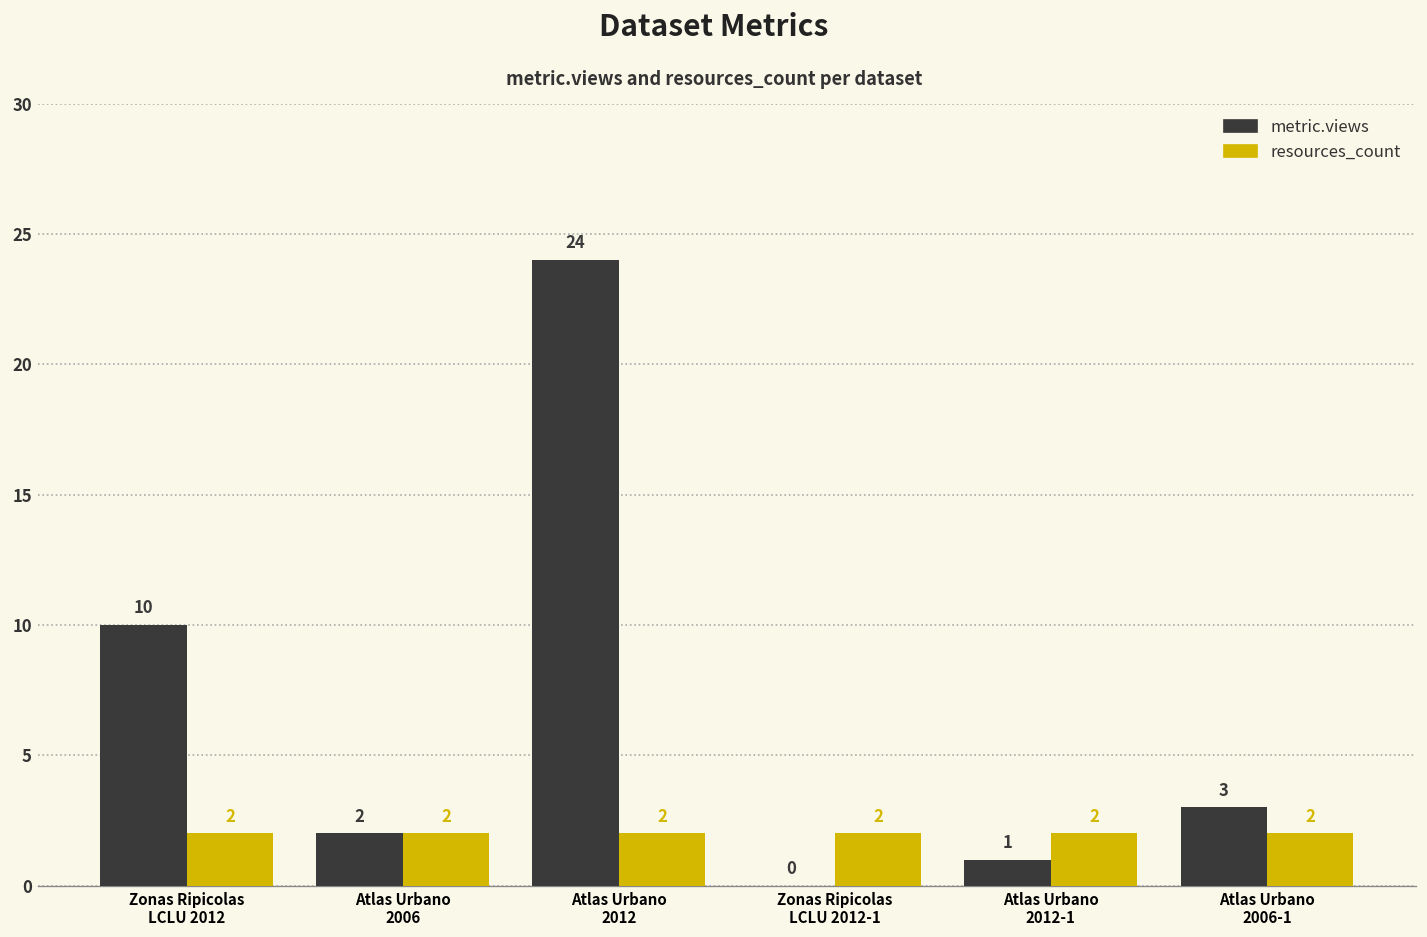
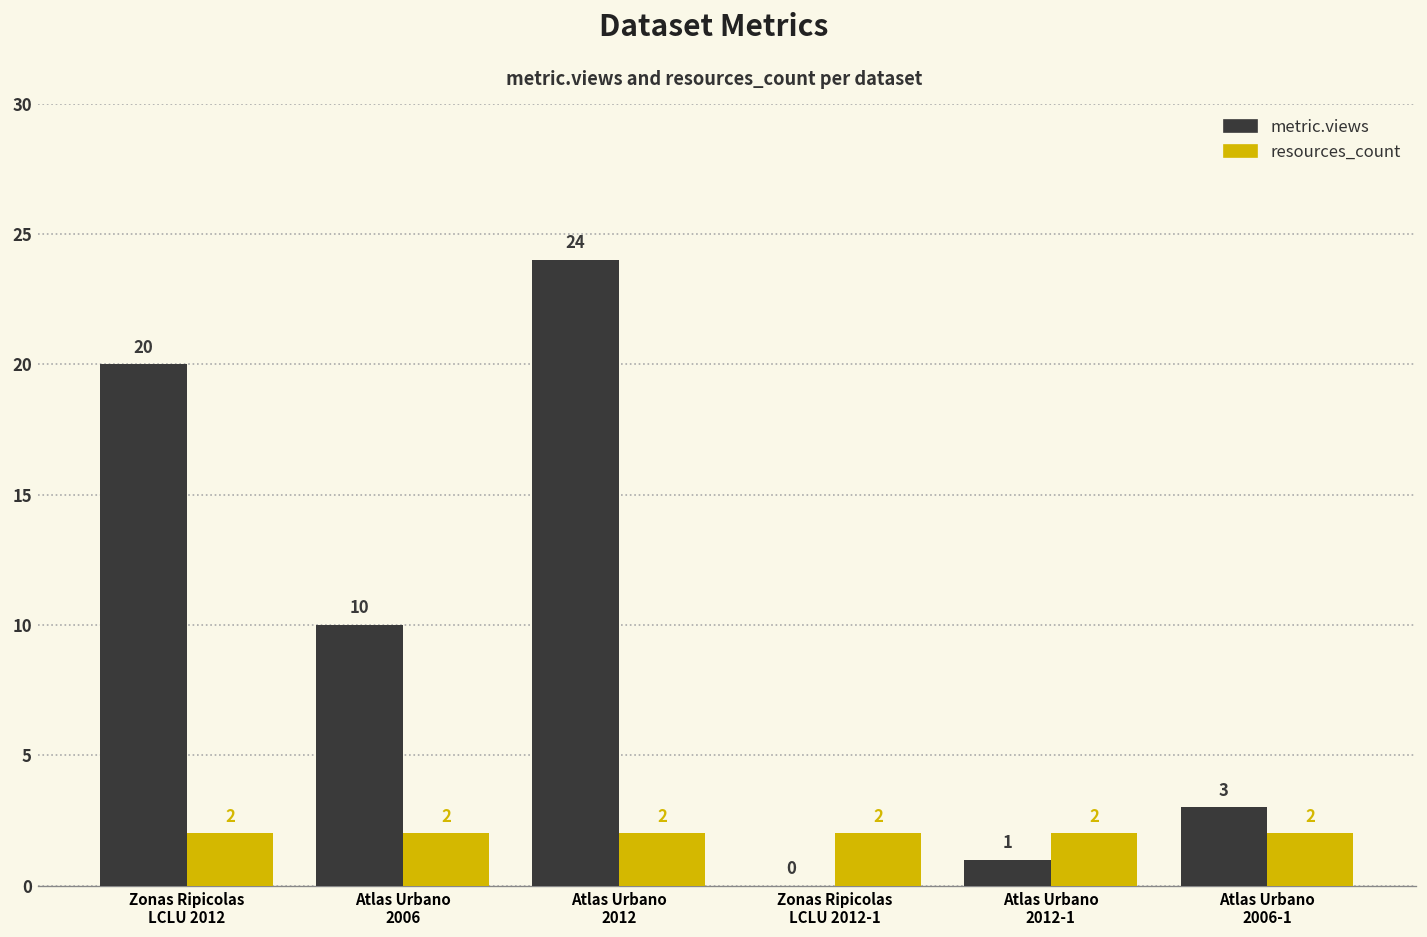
metric.views, Zonas Ripicolas LCLU 2012: 10 -> 20
metric.views, Atlas Urbano 2006: 2 -> 10
